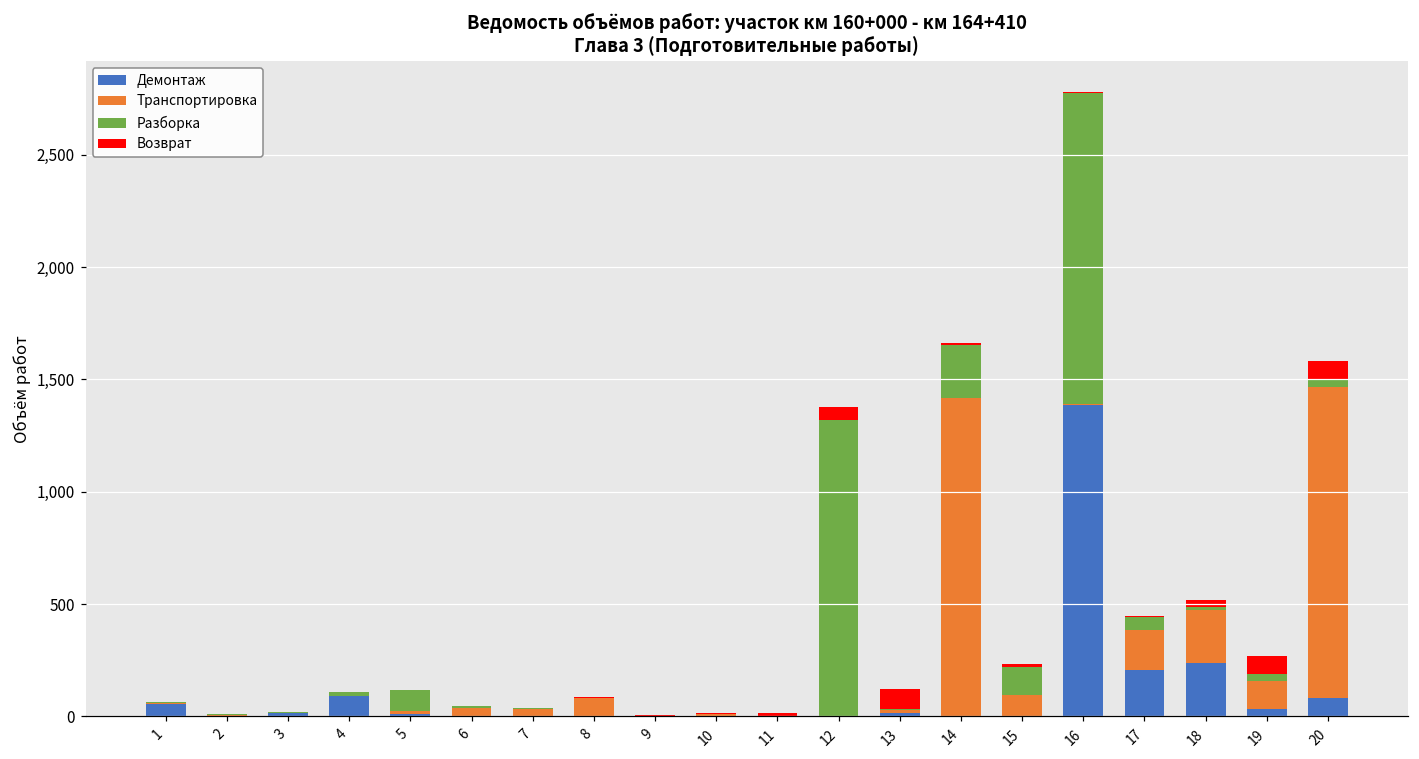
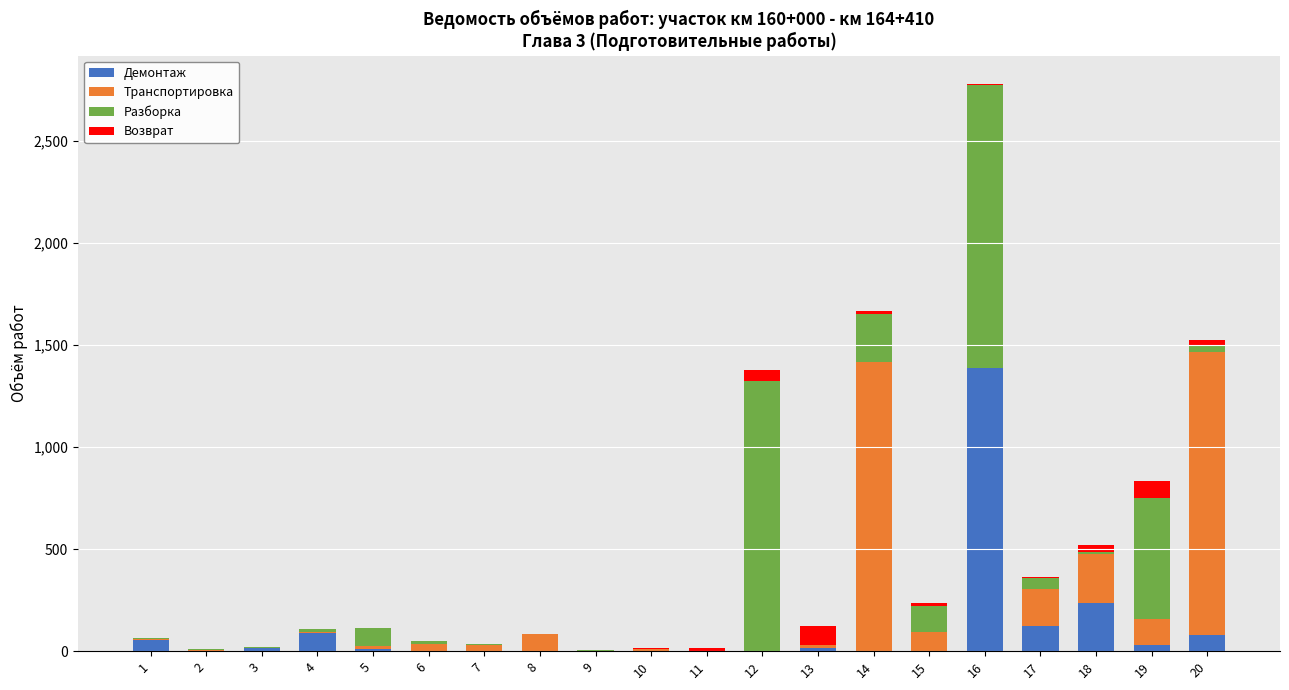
Демонтаж, 17: 210 -> 130
Разборка, 19: 30 -> 600
Возврат, 20: 80 -> 30
